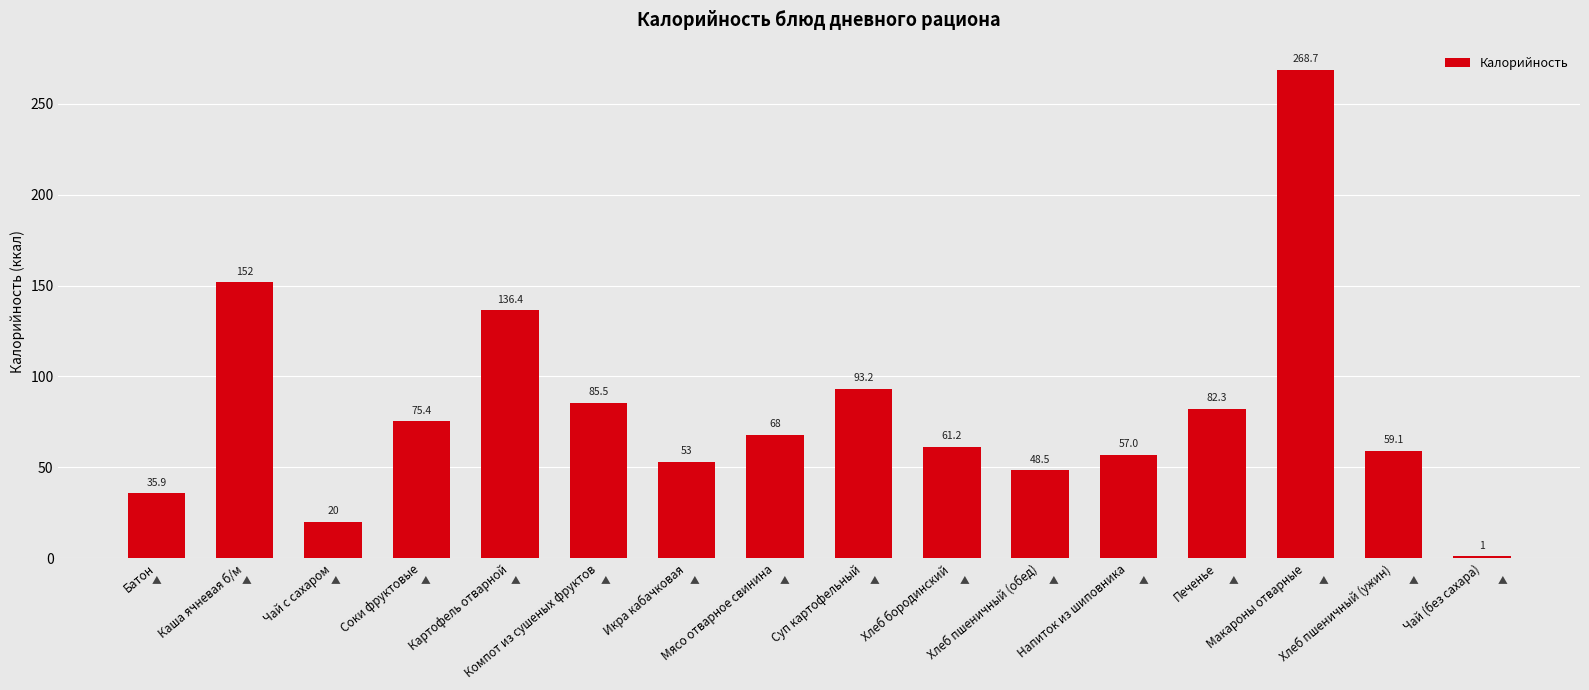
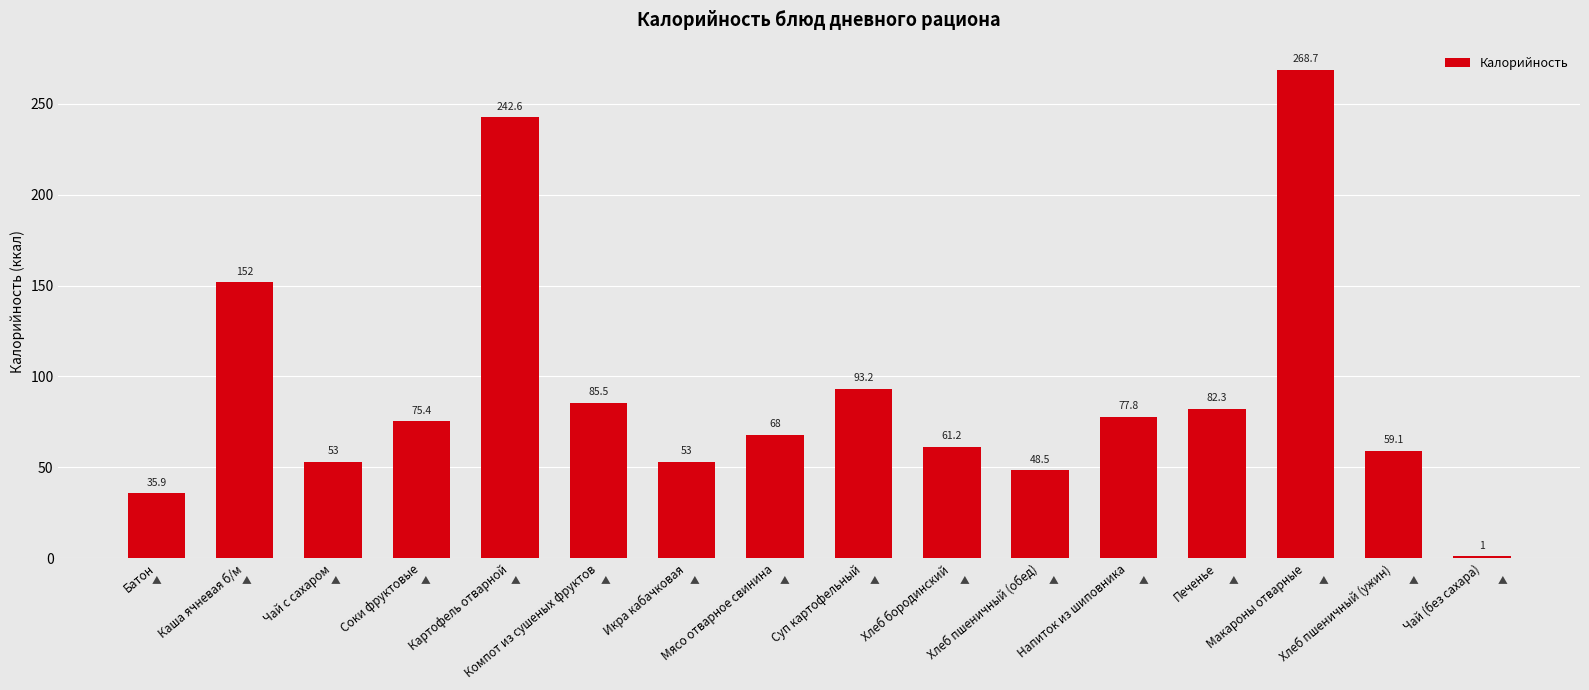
Чай с сахаром: 20 -> 53
Картофель отварной: 136.4 -> 242.6
Напиток из шиповника: 57.0 -> 77.8
